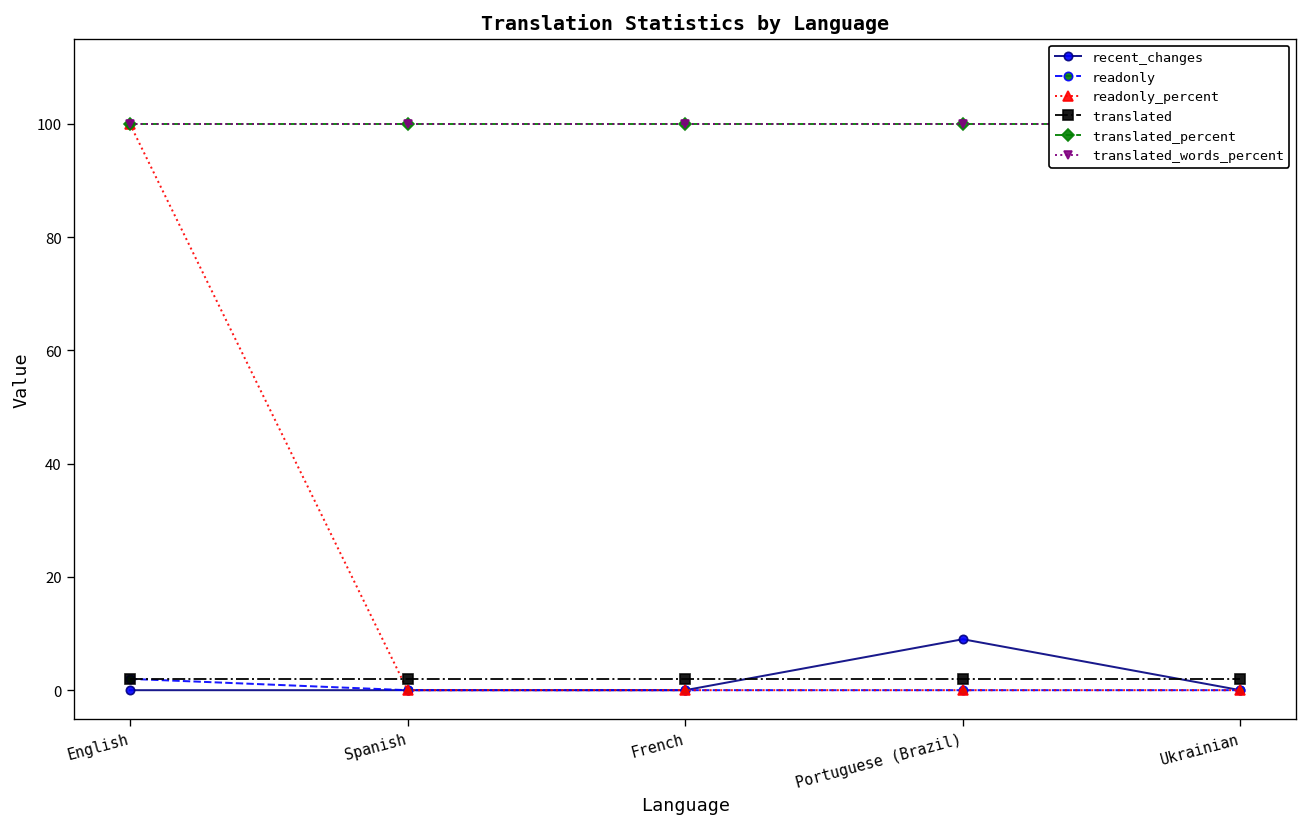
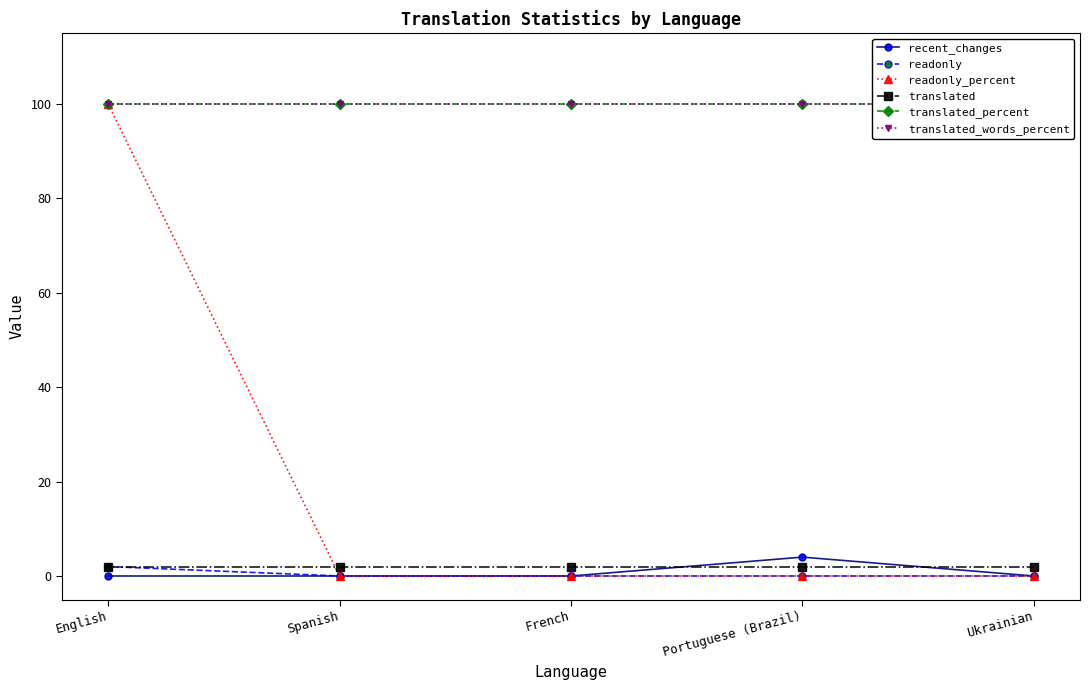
recent_changes, Portuguese (Brazil): 9 -> 4
